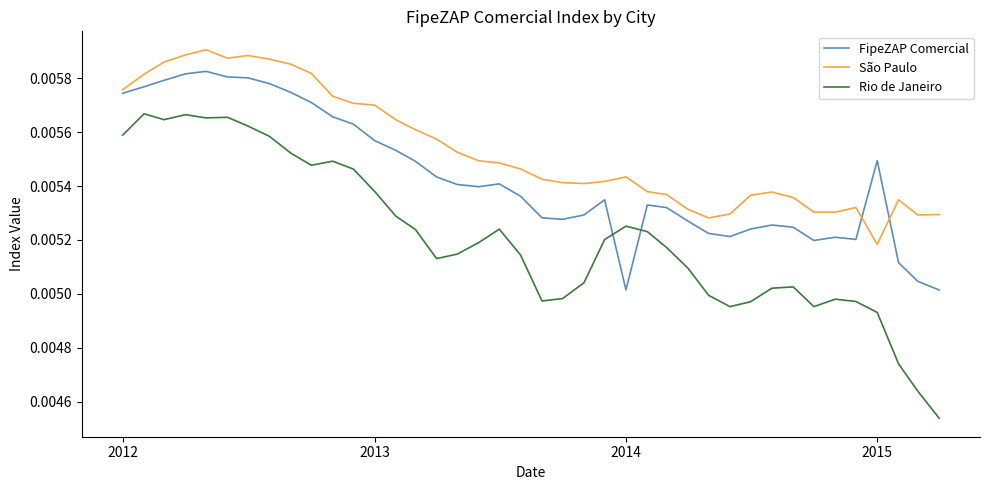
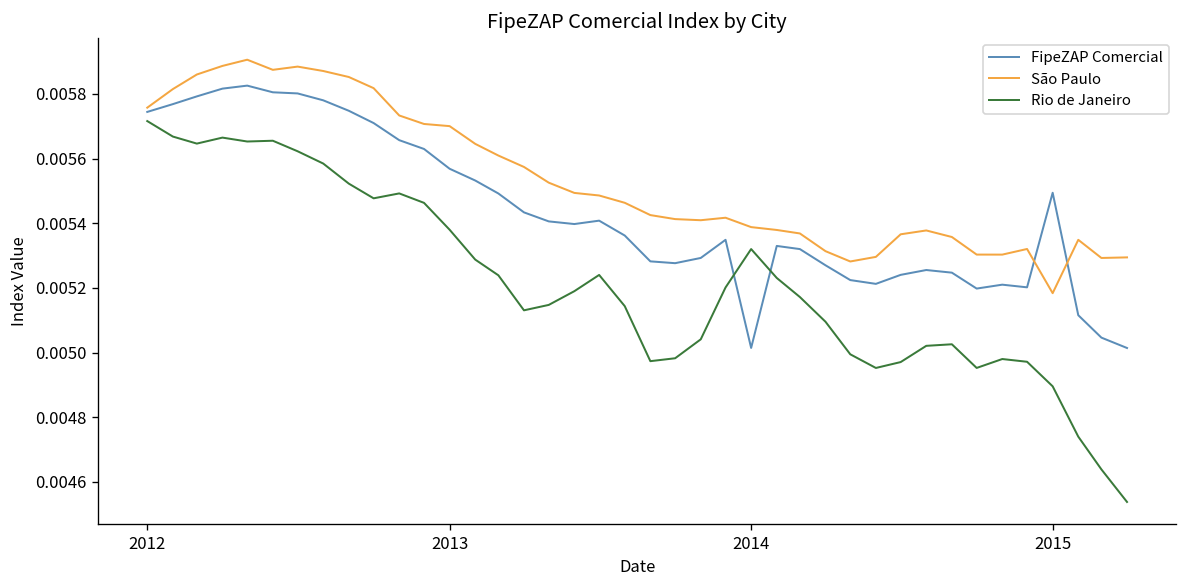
Rio de Janeiro, 2012: 0.00559 -> 0.00572
São Paulo, 2014: 0.00543 -> 0.00539
Rio de Janeiro, 2014: 0.00525 -> 0.00532
Rio de Janeiro, 2015: 0.00493 -> 0.00490
